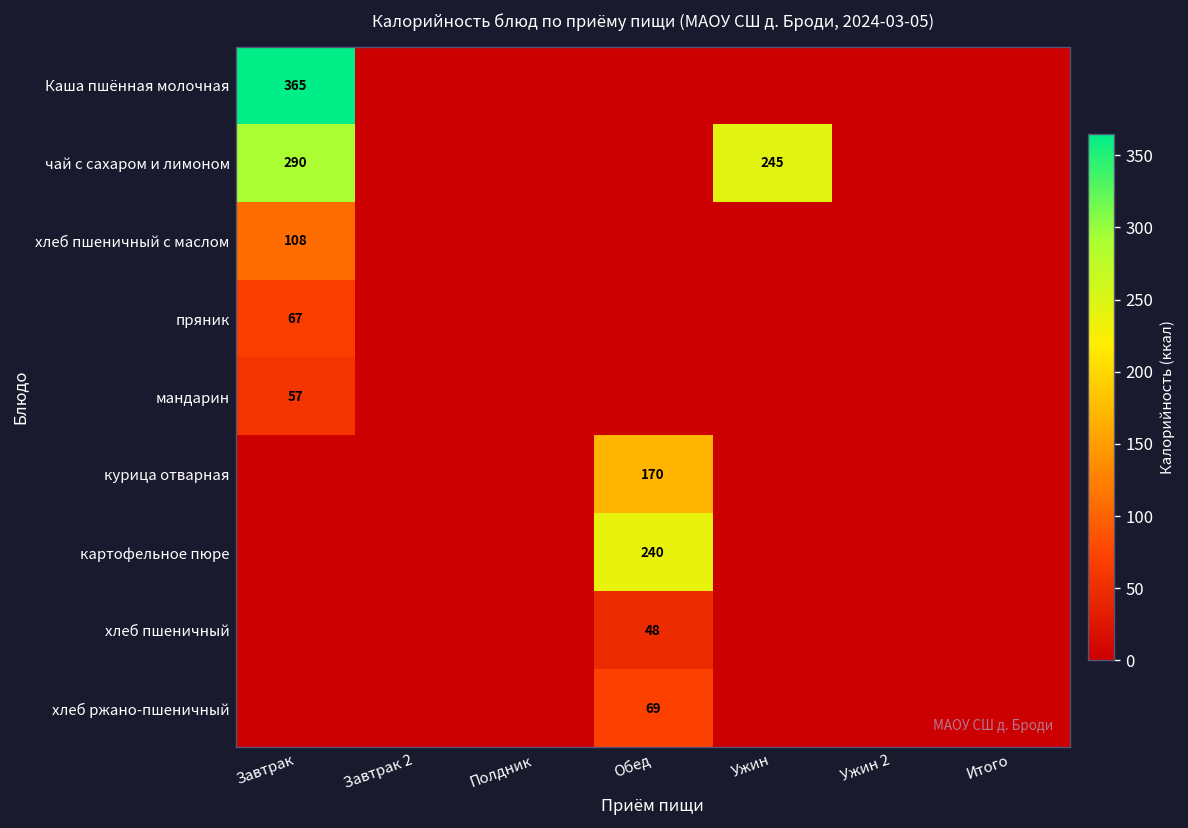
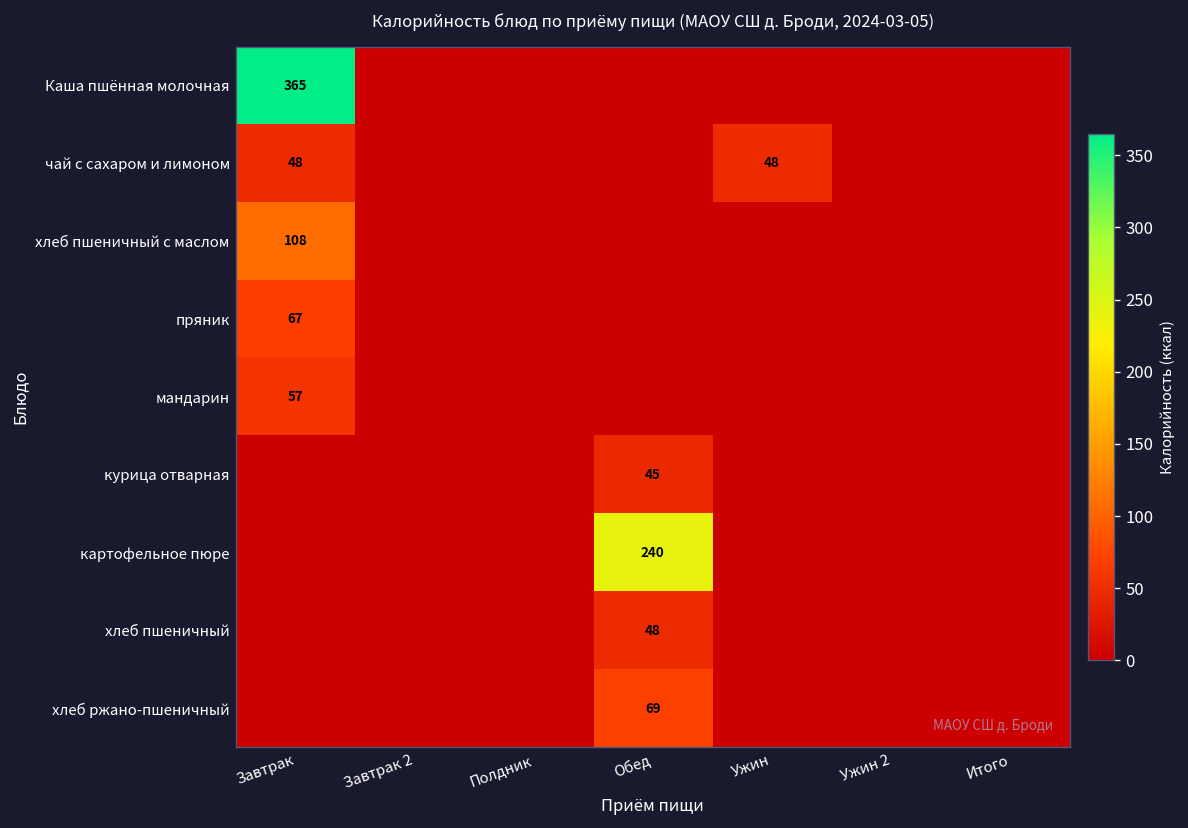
чай с сахаром и лимоном, Завтрак: 290 -> 48
чай с сахаром и лимоном, Ужин: 245 -> 48
курица отварная, Обед: 170 -> 45
